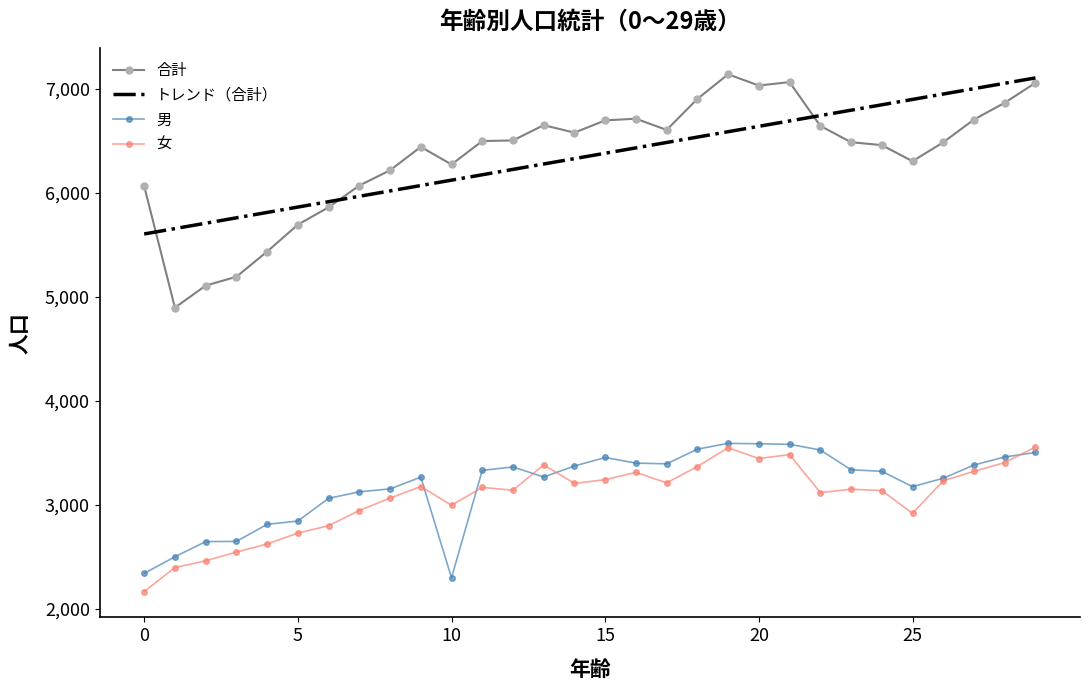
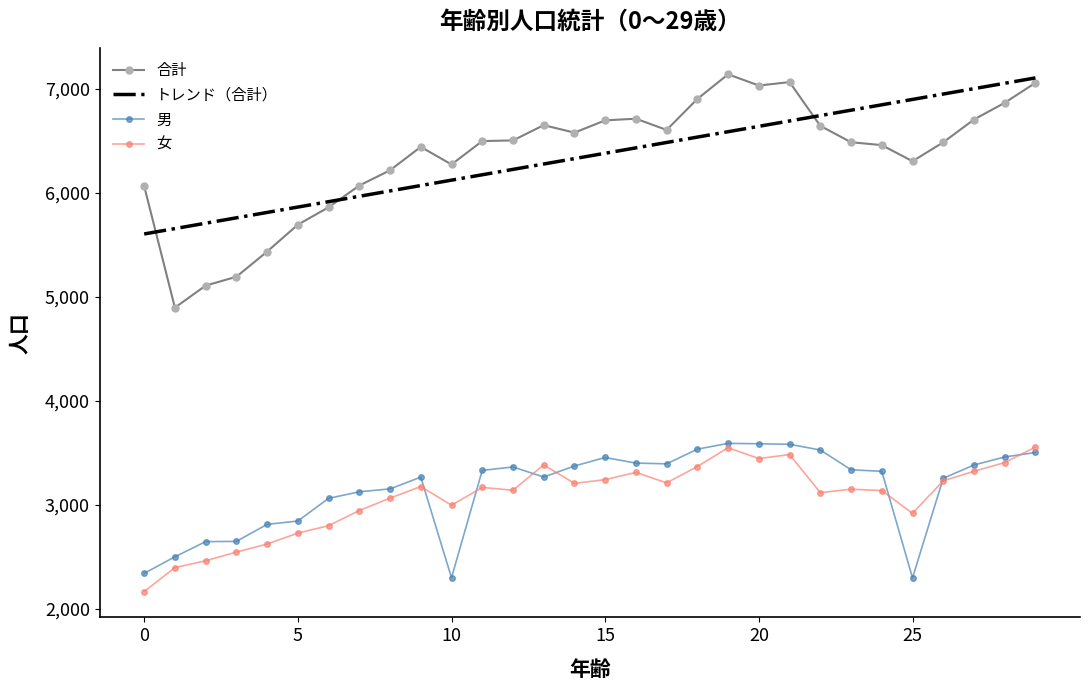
男, 25: 3,180 -> 2,300
